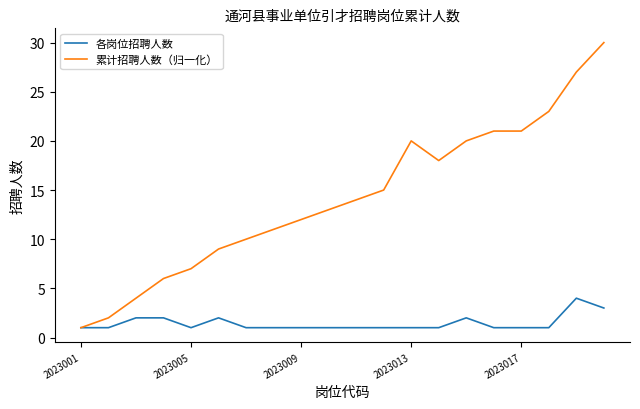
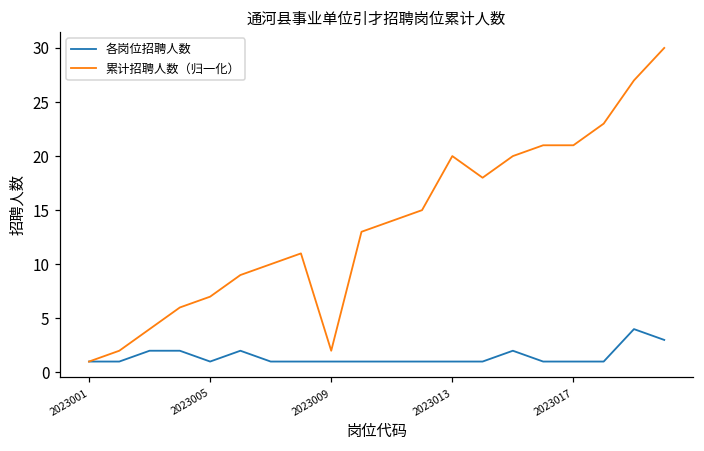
累计招聘人数（归一化）, 2023009: 12 -> 2
